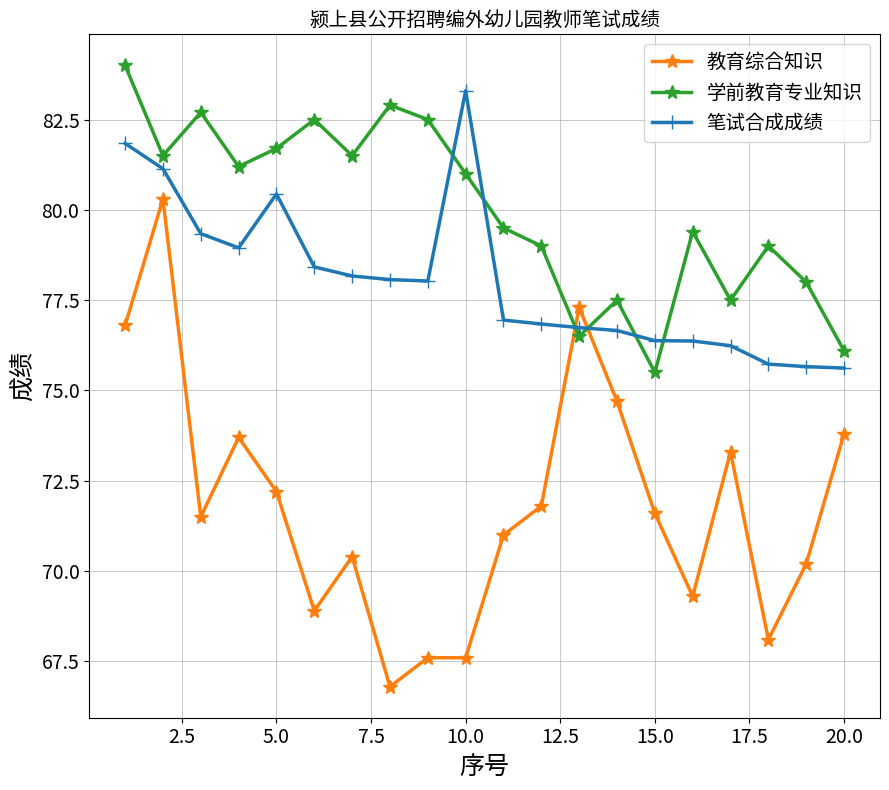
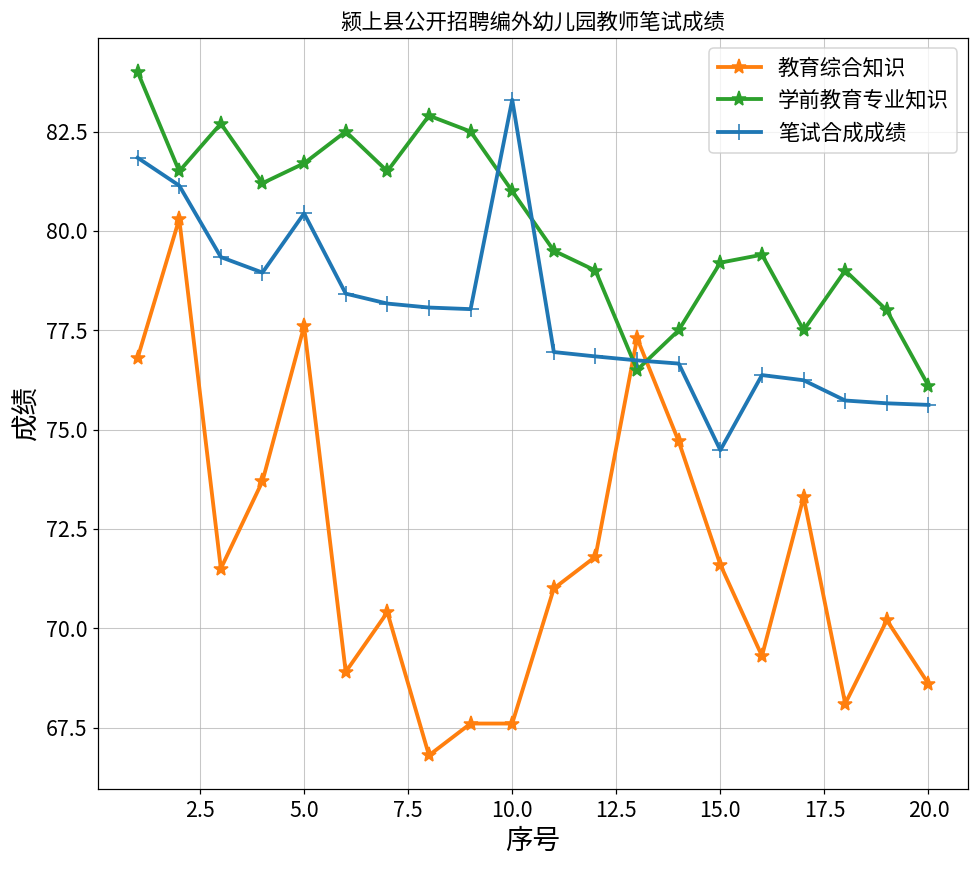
教育综合知识, 5.0: 72.2 -> 77.6
学前教育专业知识, 15.0: 75.5 -> 79.2
笔试合成成绩, 15.0: 76.4 -> 74.5
教育综合知识, 20.0: 73.8 -> 68.6
